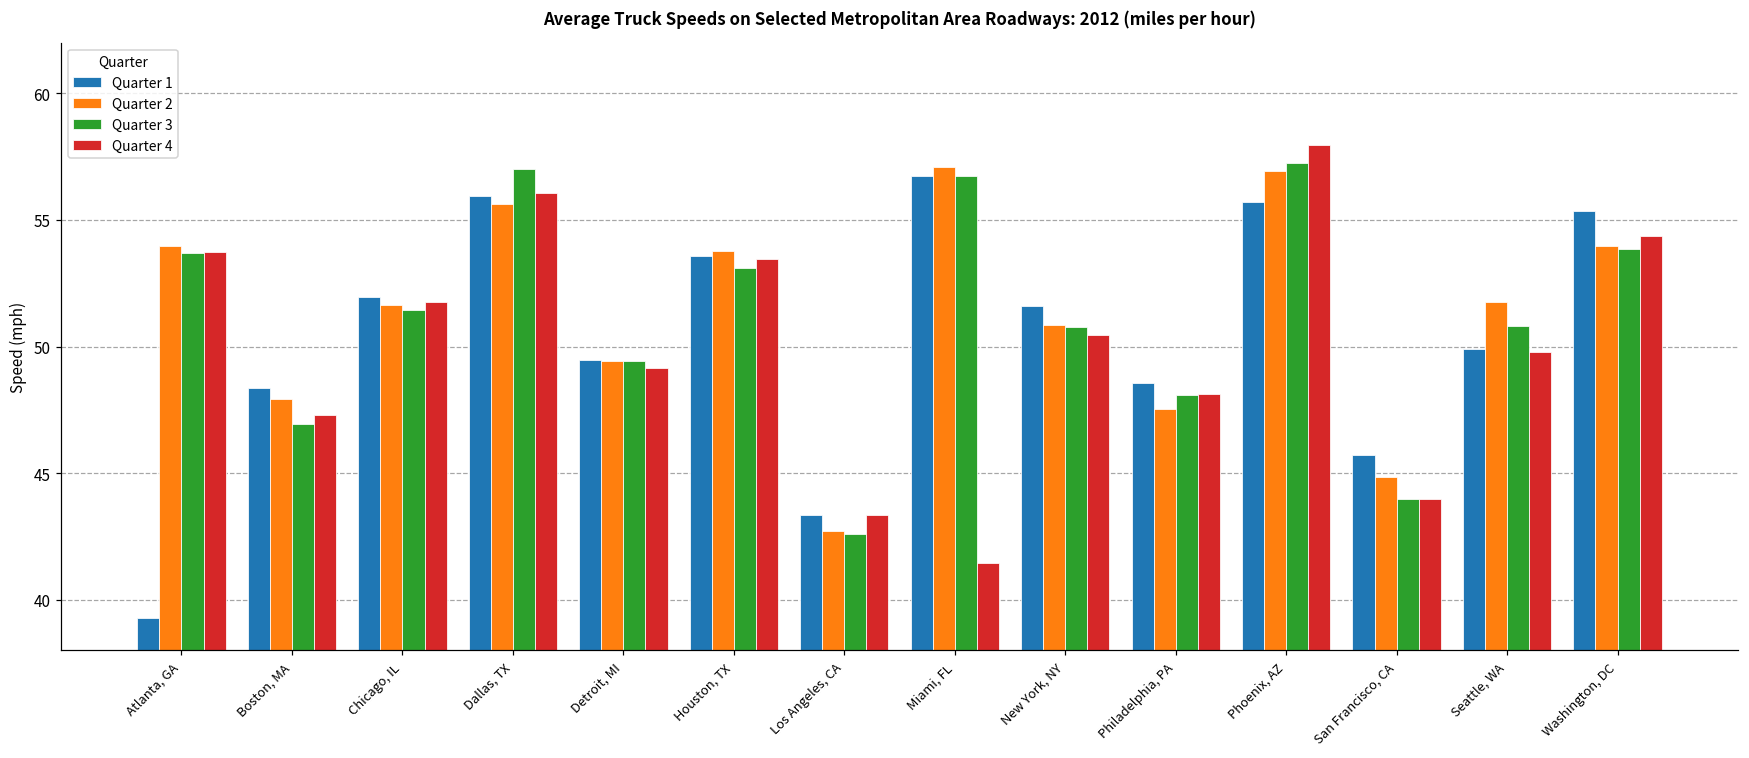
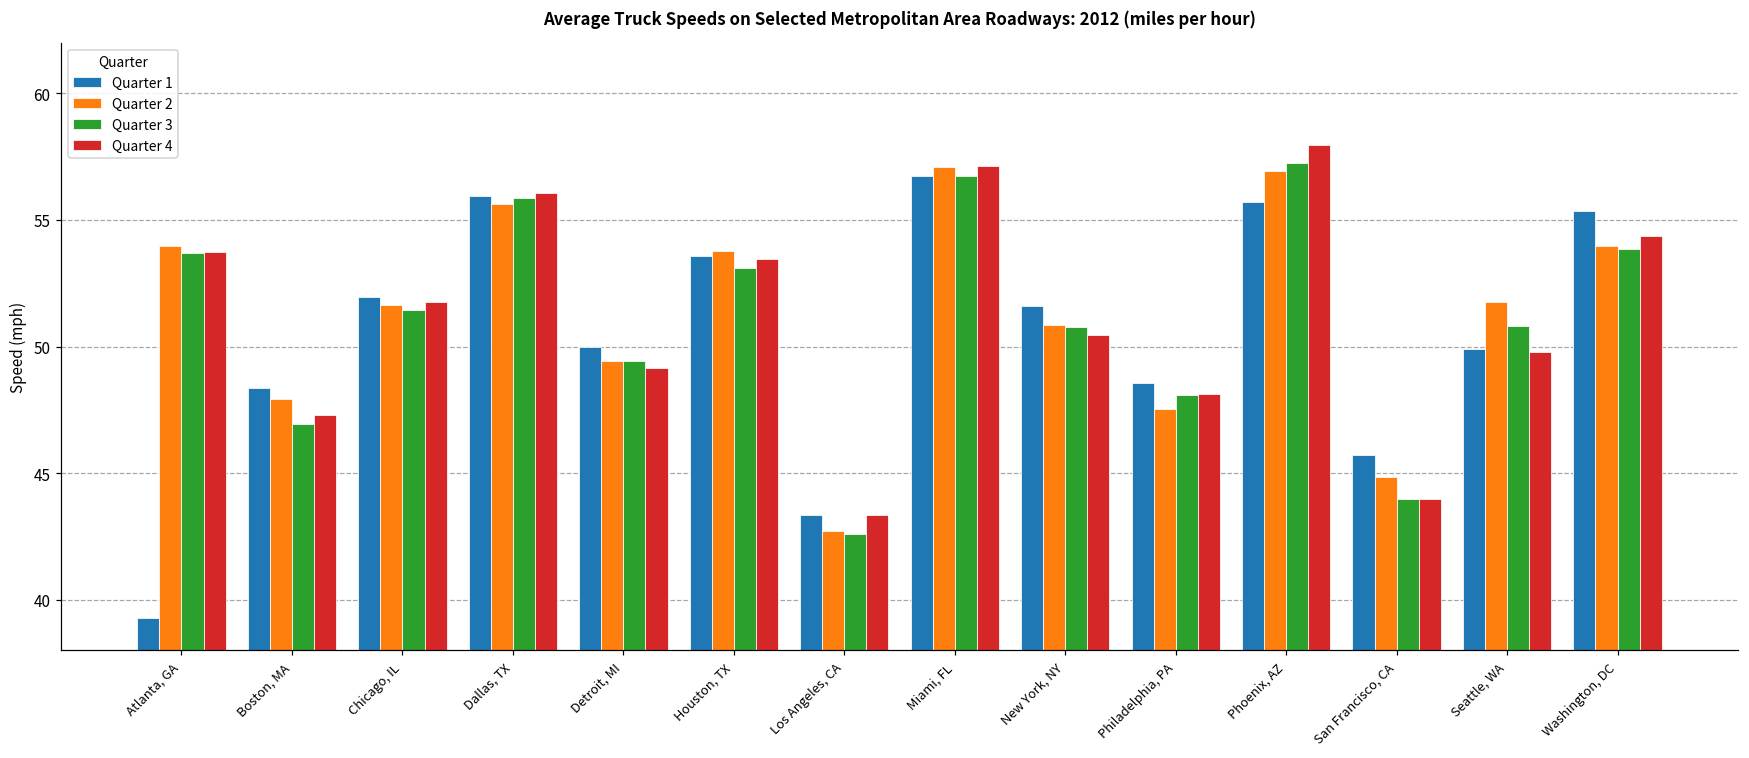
Quarter 3, Dallas, TX: 57.0 -> 55.9
Quarter 1, Detroit, MI: 49.5 -> 50.0
Quarter 4, Miami, FL: 41.5 -> 57.1
